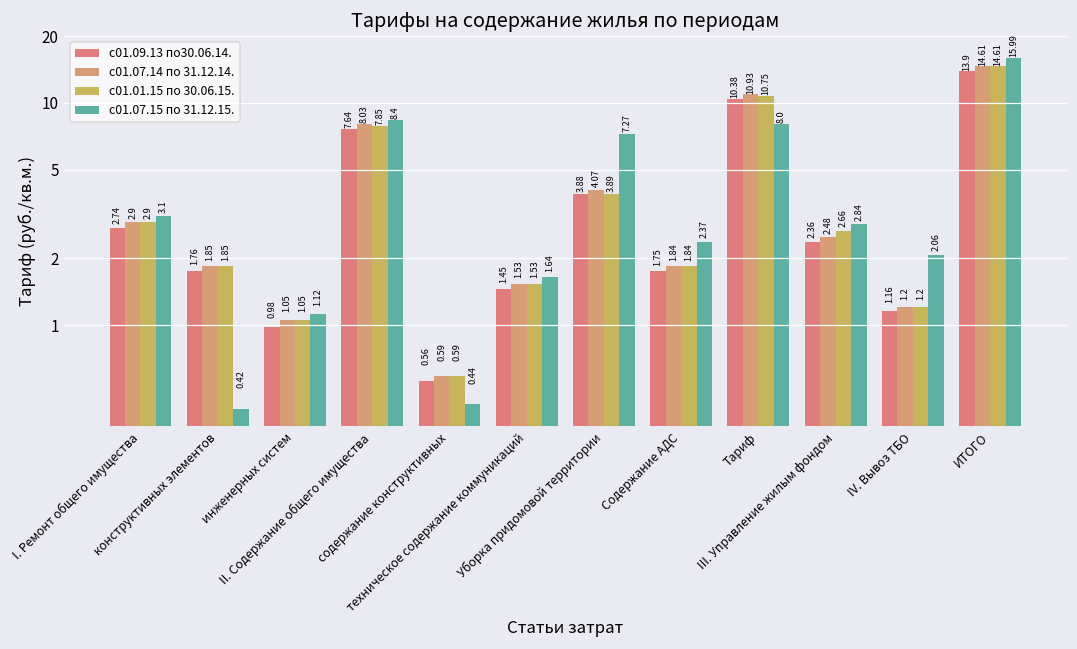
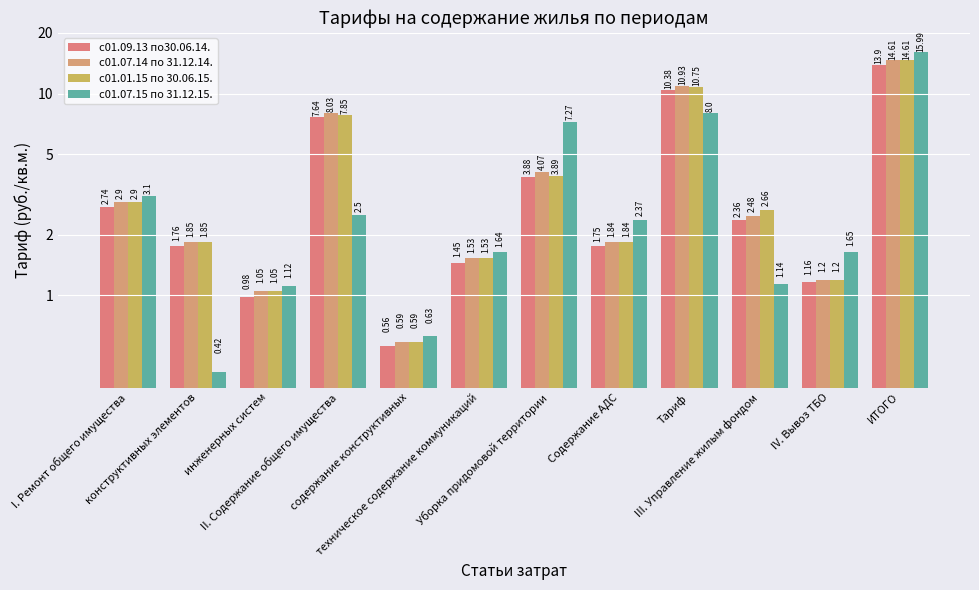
с01.07.15 по 31.12.15., II. Содержание общего имущества: 8.4 -> 2.5
с01.07.15 по 31.12.15., содержание конструктивных: 0.44 -> 0.63
с01.07.15 по 31.12.15., III. Управление жилым фондом: 2.84 -> 1.14
с01.07.15 по 31.12.15., IV. Вывоз ТБО: 2.06 -> 1.65
